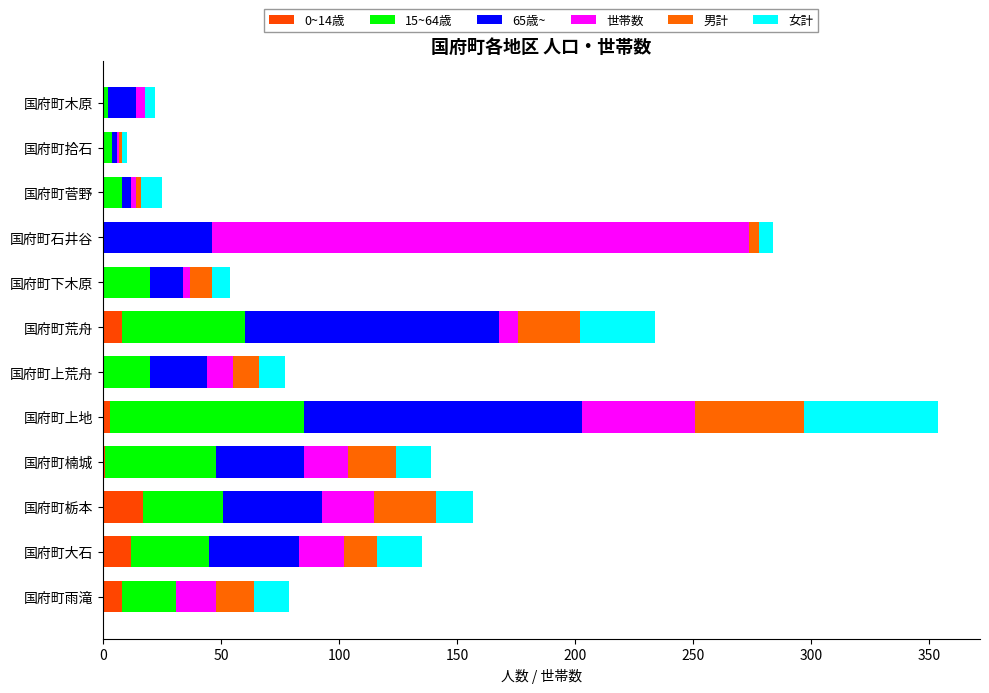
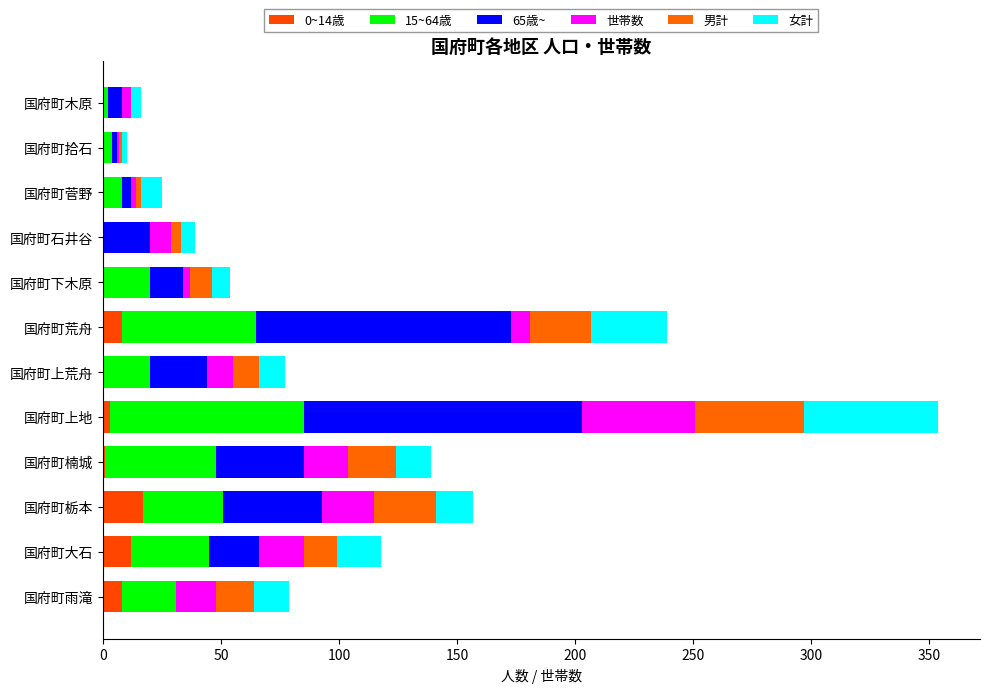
65歳~, 国府町木原: 12 -> 6
65歳~, 国府町石井谷: 46 -> 20
世帯数, 国府町石井谷: 228 -> 9
15~64歳, 国府町荒舟: 52 -> 57
65歳~, 国府町大石: 38 -> 21
